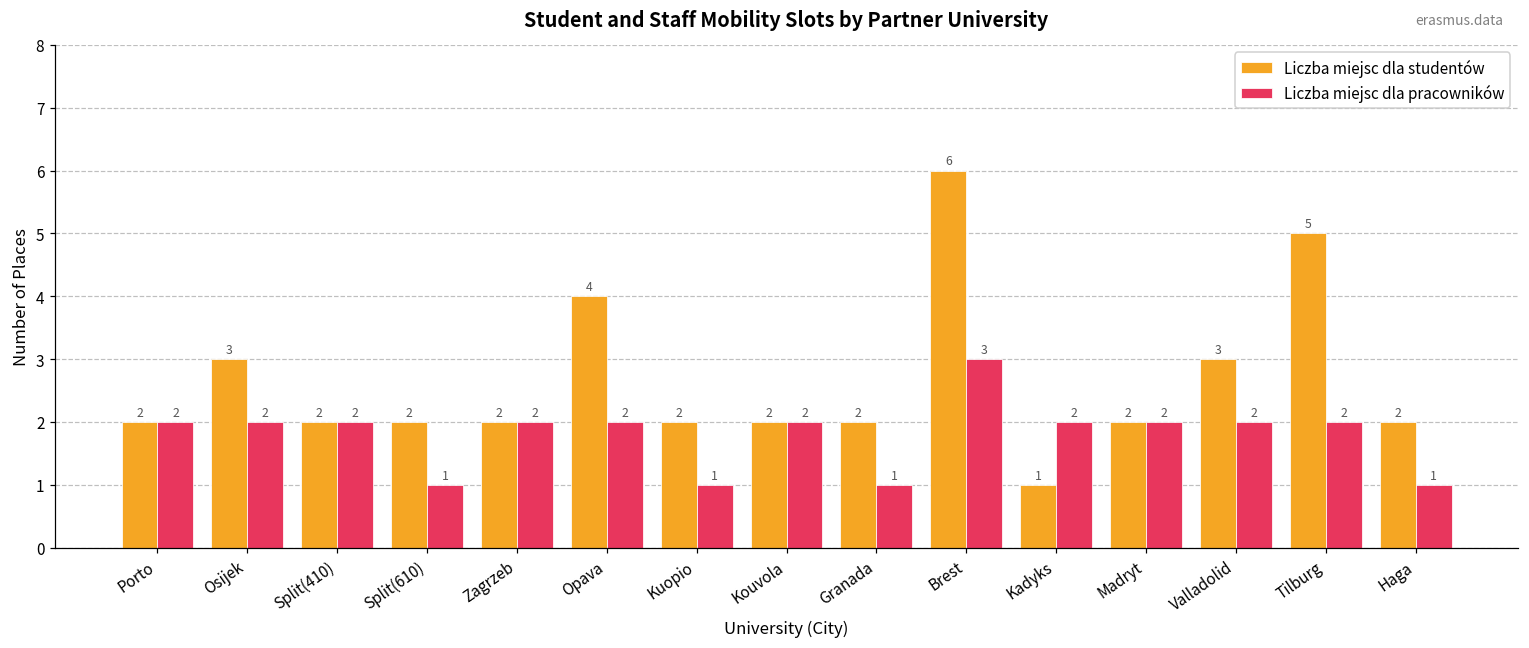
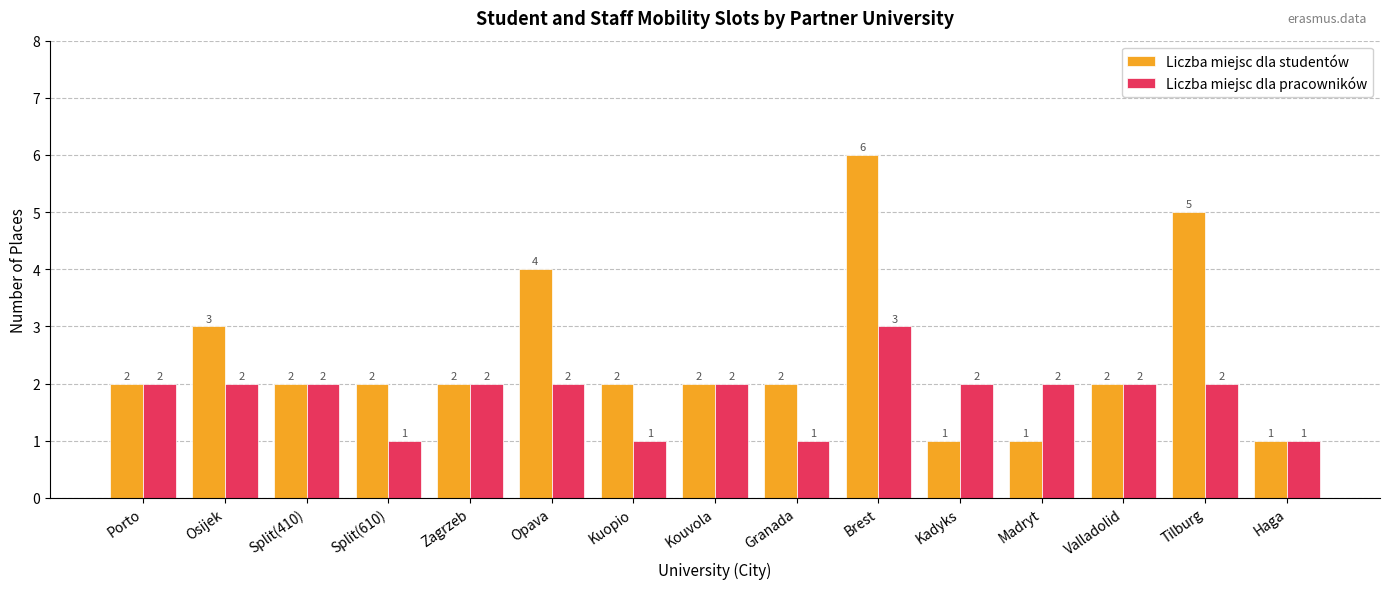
Liczba miejsc dla studentów, Madryt: 2 -> 1
Liczba miejsc dla studentów, Valladolid: 3 -> 2
Liczba miejsc dla studentów, Haga: 2 -> 1
